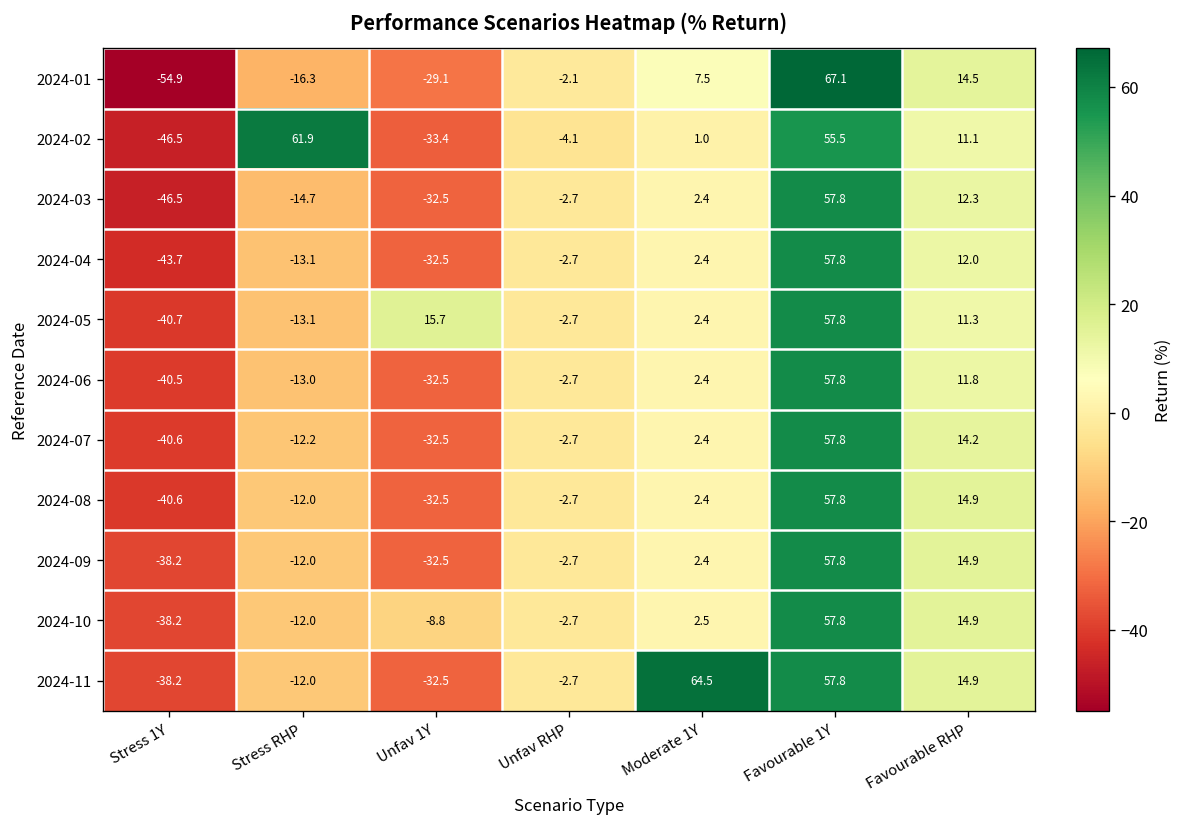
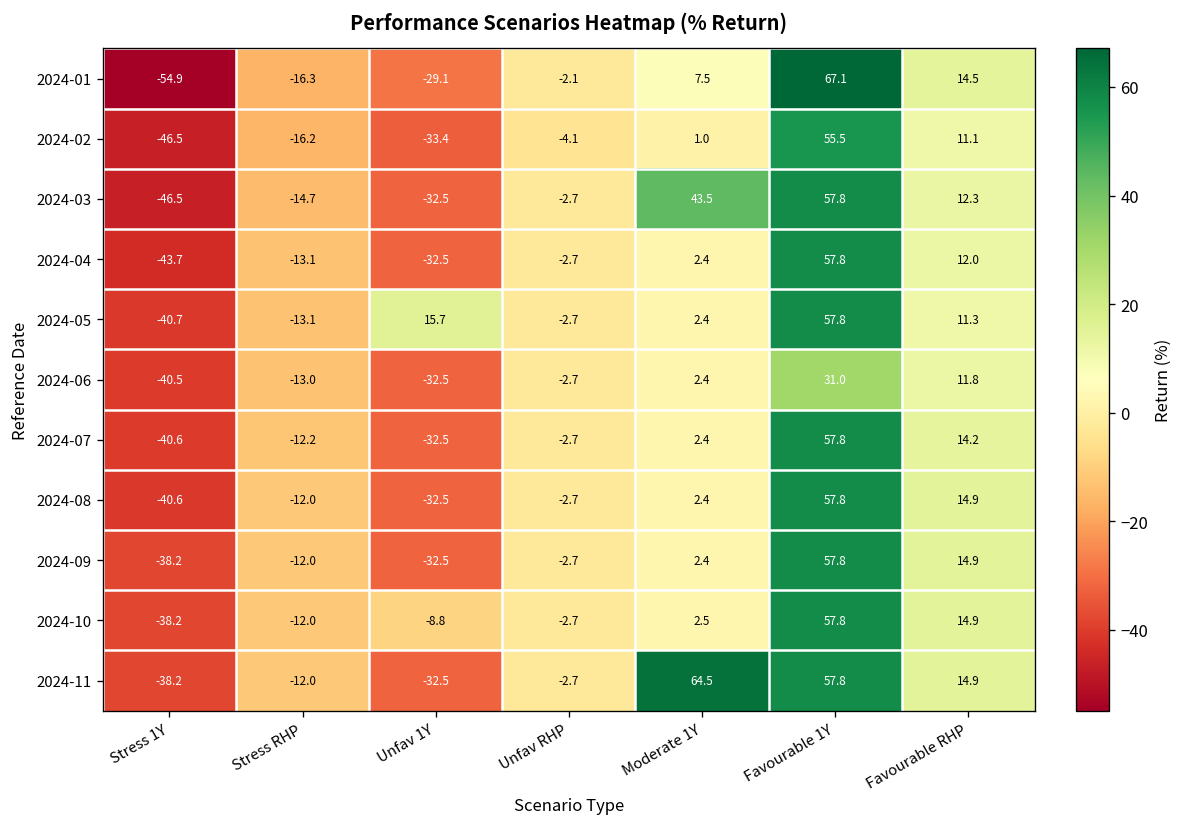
2024-02, Stress RHP: 61.9 -> -16.2
2024-03, Moderate 1Y: 2.4 -> 43.5
2024-06, Favourable 1Y: 57.8 -> 31.0
